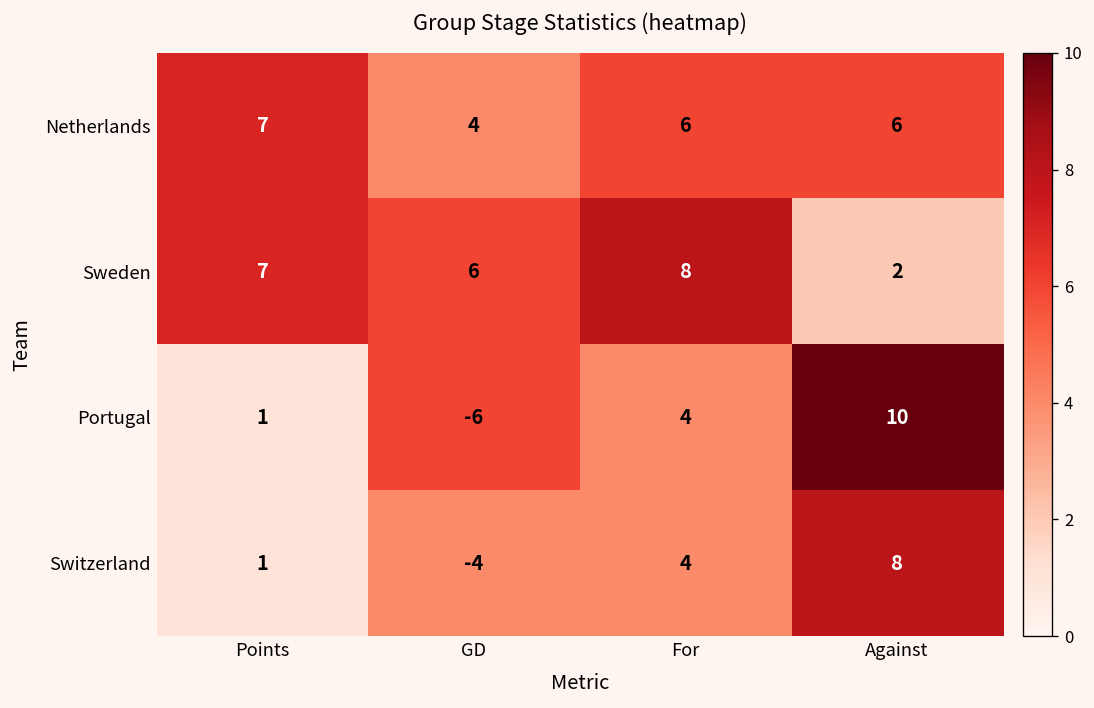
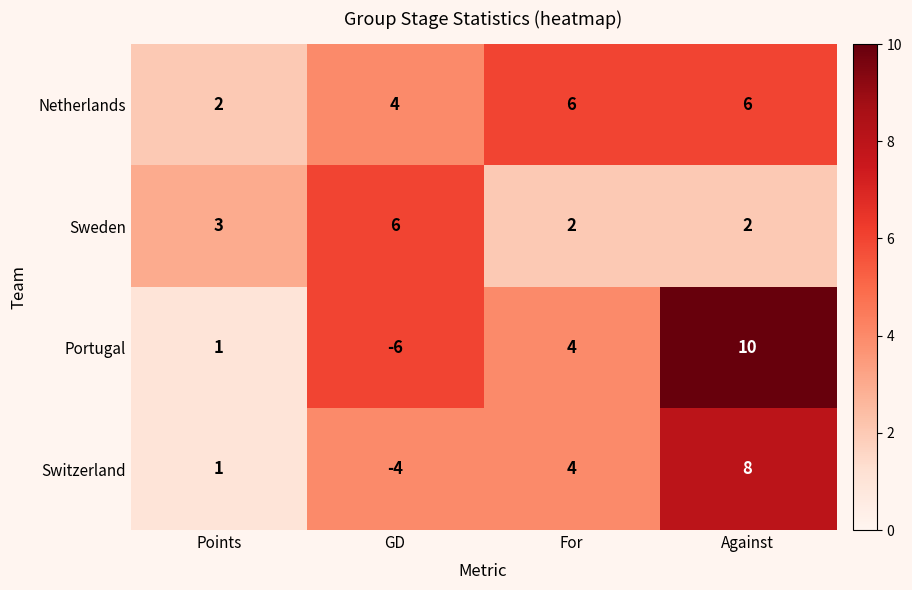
Netherlands, Points: 7 -> 2
Sweden, Points: 7 -> 3
Sweden, For: 8 -> 2
